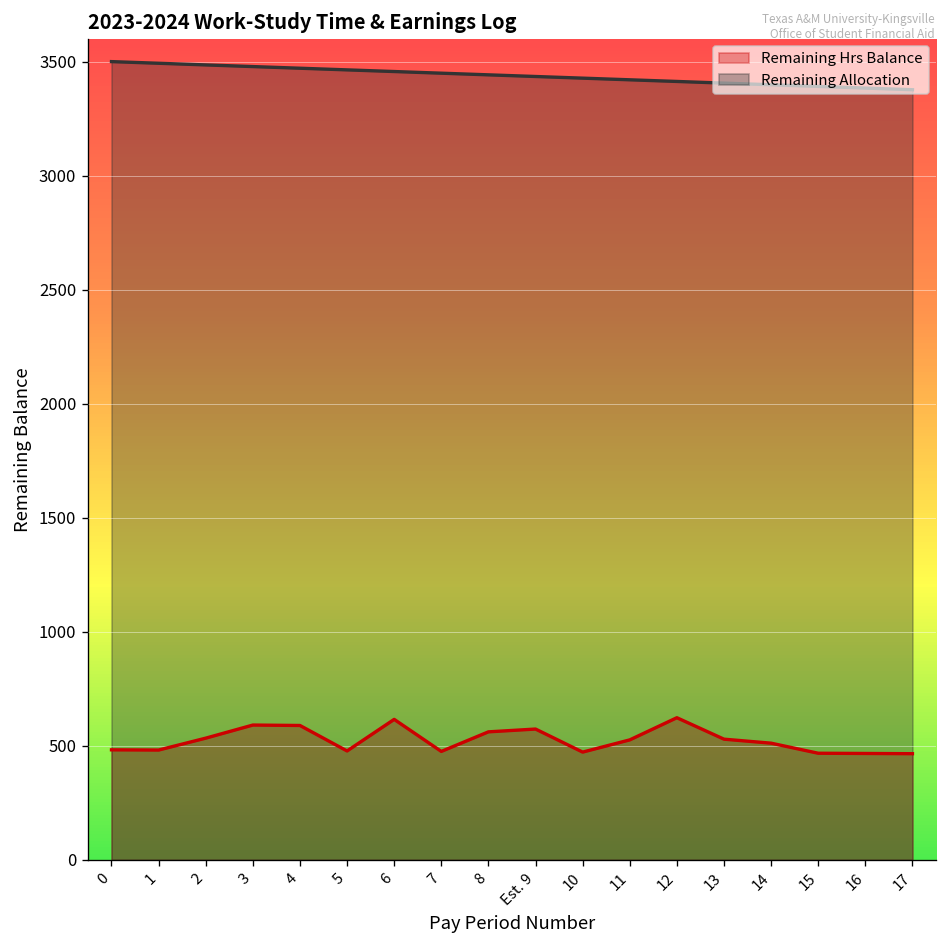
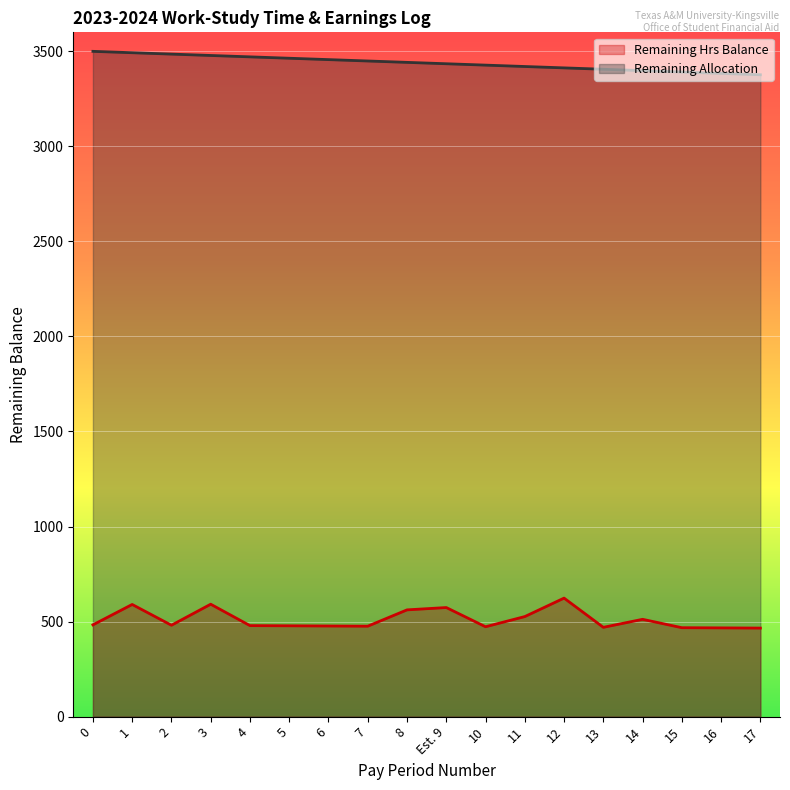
Remaining Hrs Balance, 1: 480 -> 590
Remaining Hrs Balance, 2: 530 -> 480
Remaining Hrs Balance, 4: 590 -> 480
Remaining Hrs Balance, 6: 620 -> 480
Remaining Hrs Balance, 13: 530 -> 470
